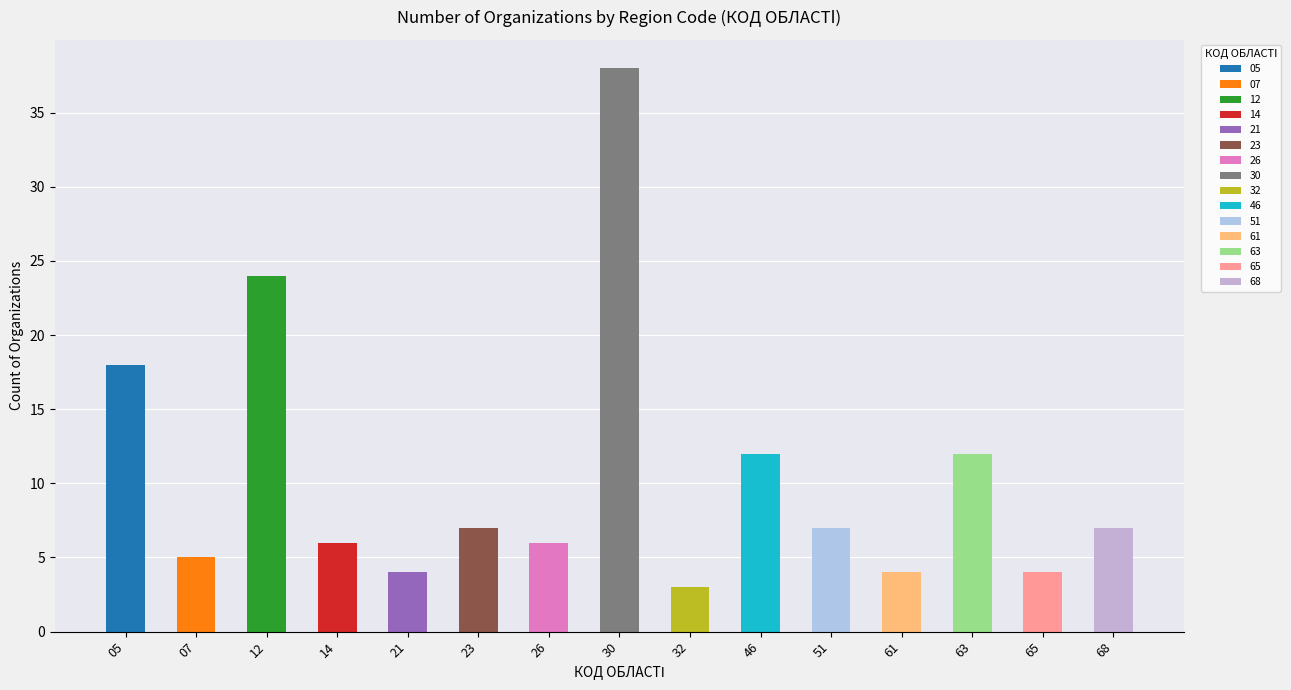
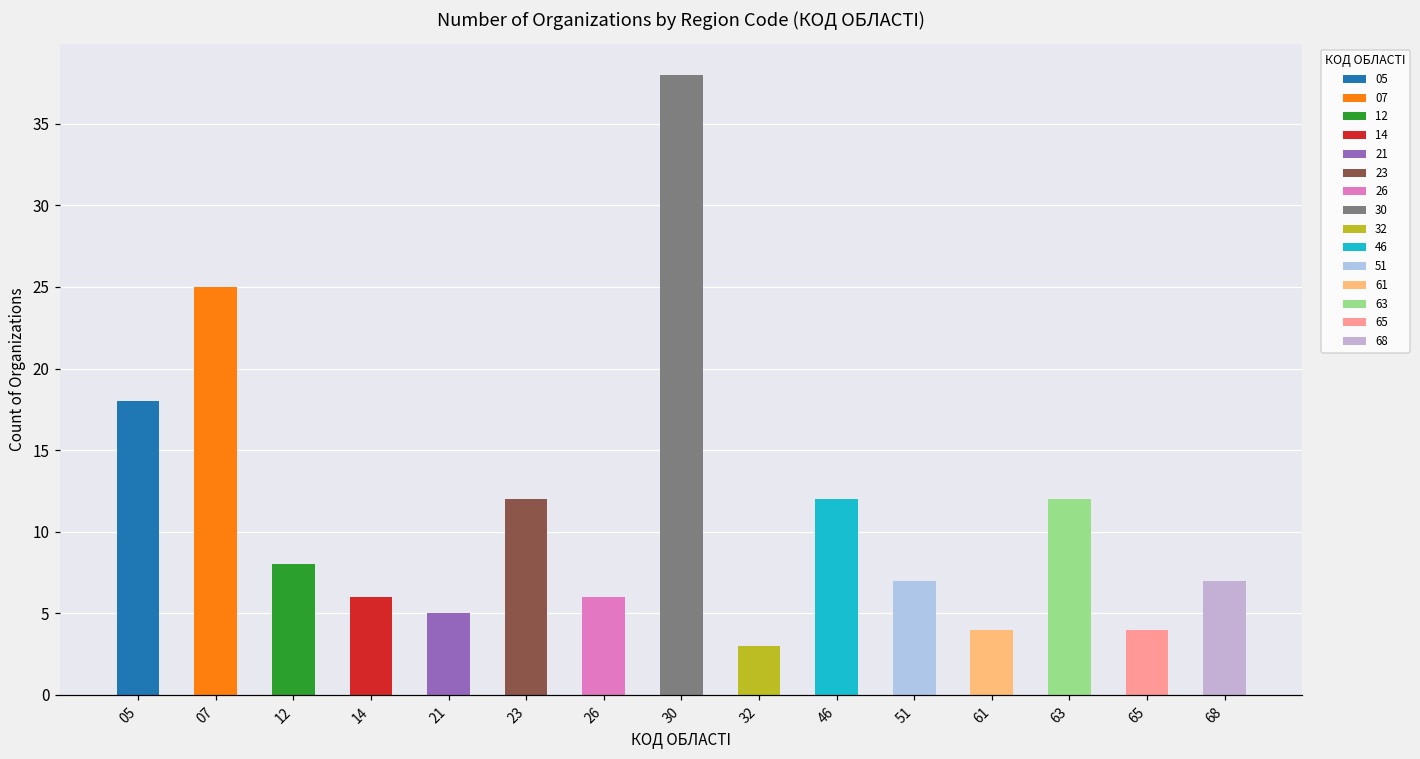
07: 5 -> 25
12: 24 -> 8
21: 4 -> 5
23: 7 -> 12
